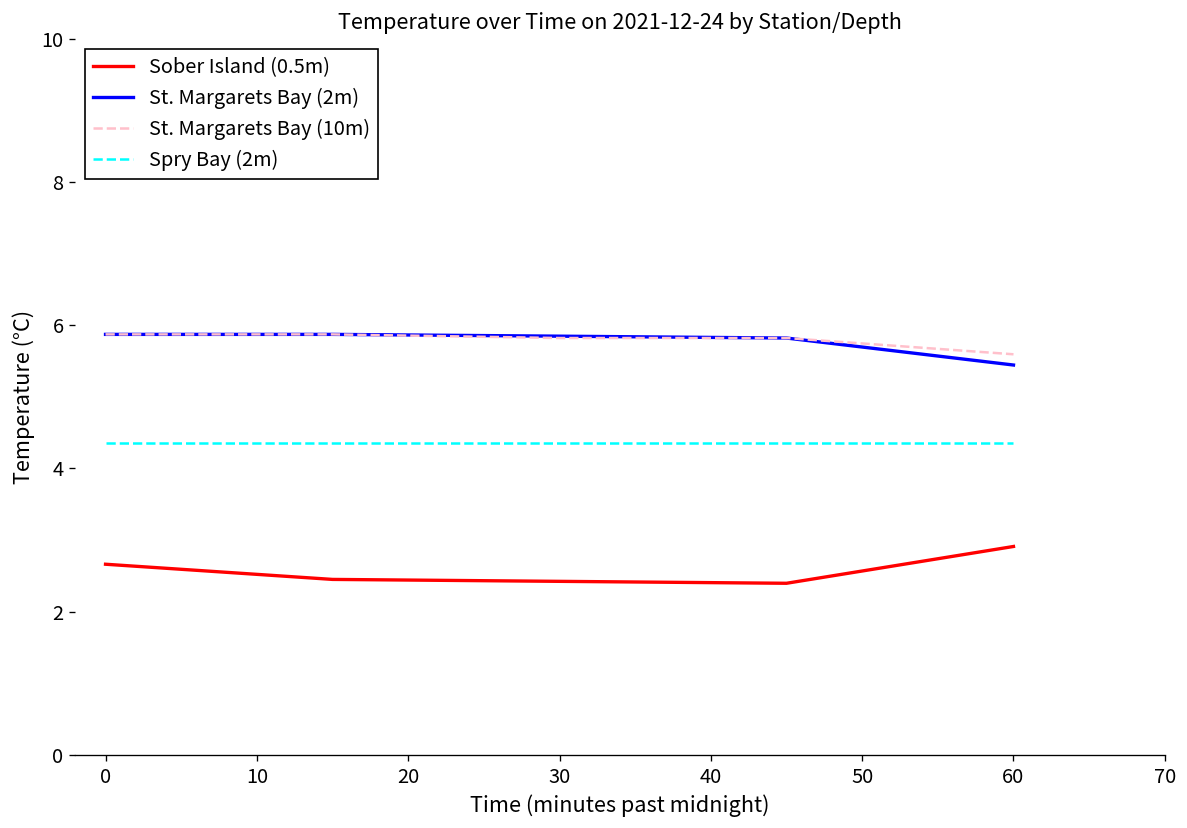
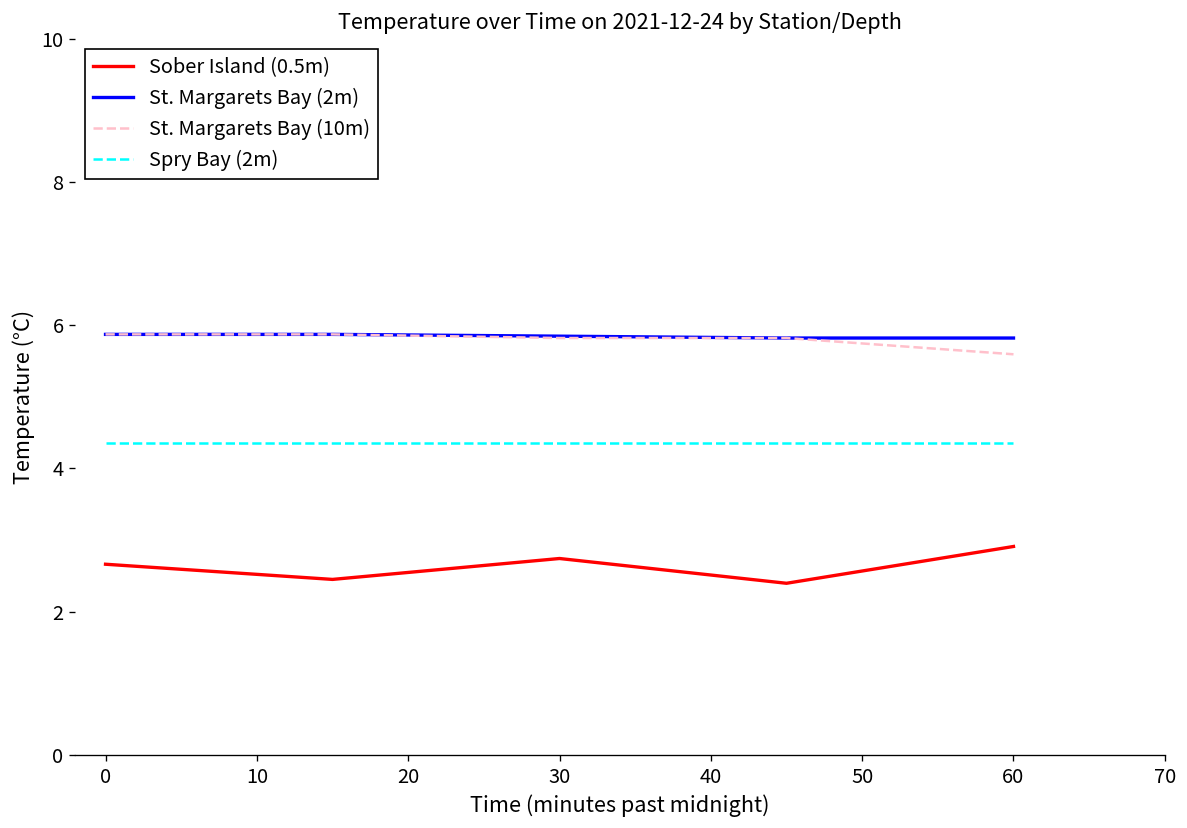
Sober Island (0.5m), 30: 2.4 -> 2.7
St. Margarets Bay (2m), 60: 5.4 -> 5.8
